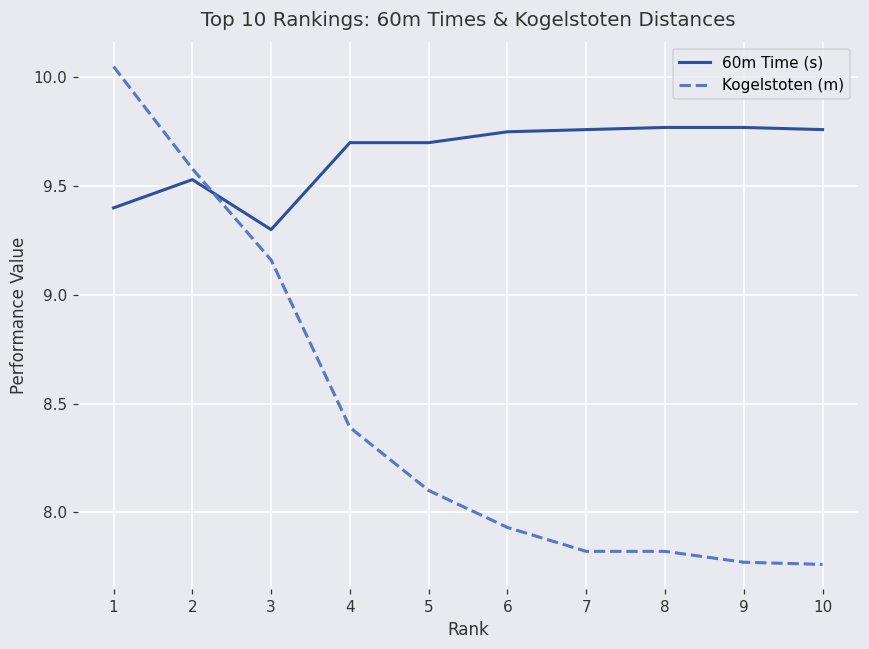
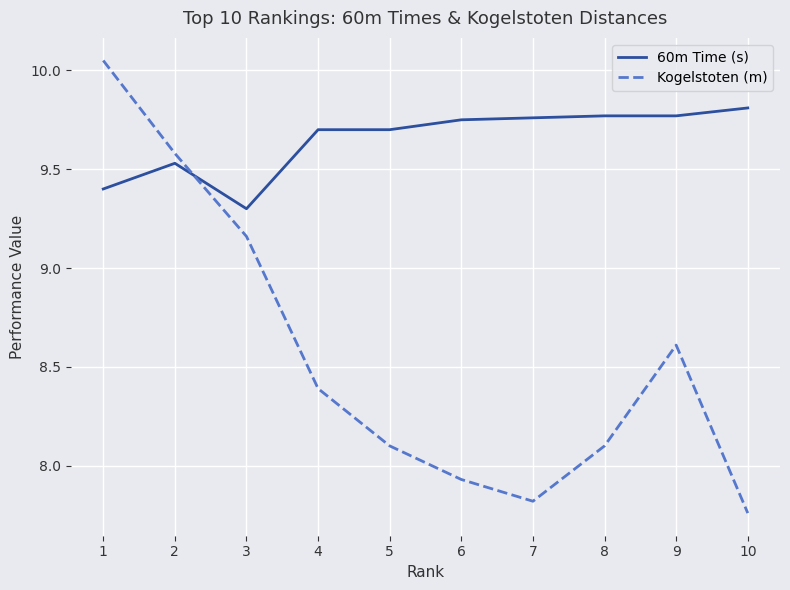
Kogelstoten (m), 8: 7.82 -> 8.10
Kogelstoten (m), 9: 7.77 -> 8.61
60m Time (s), 10: 9.76 -> 9.81
